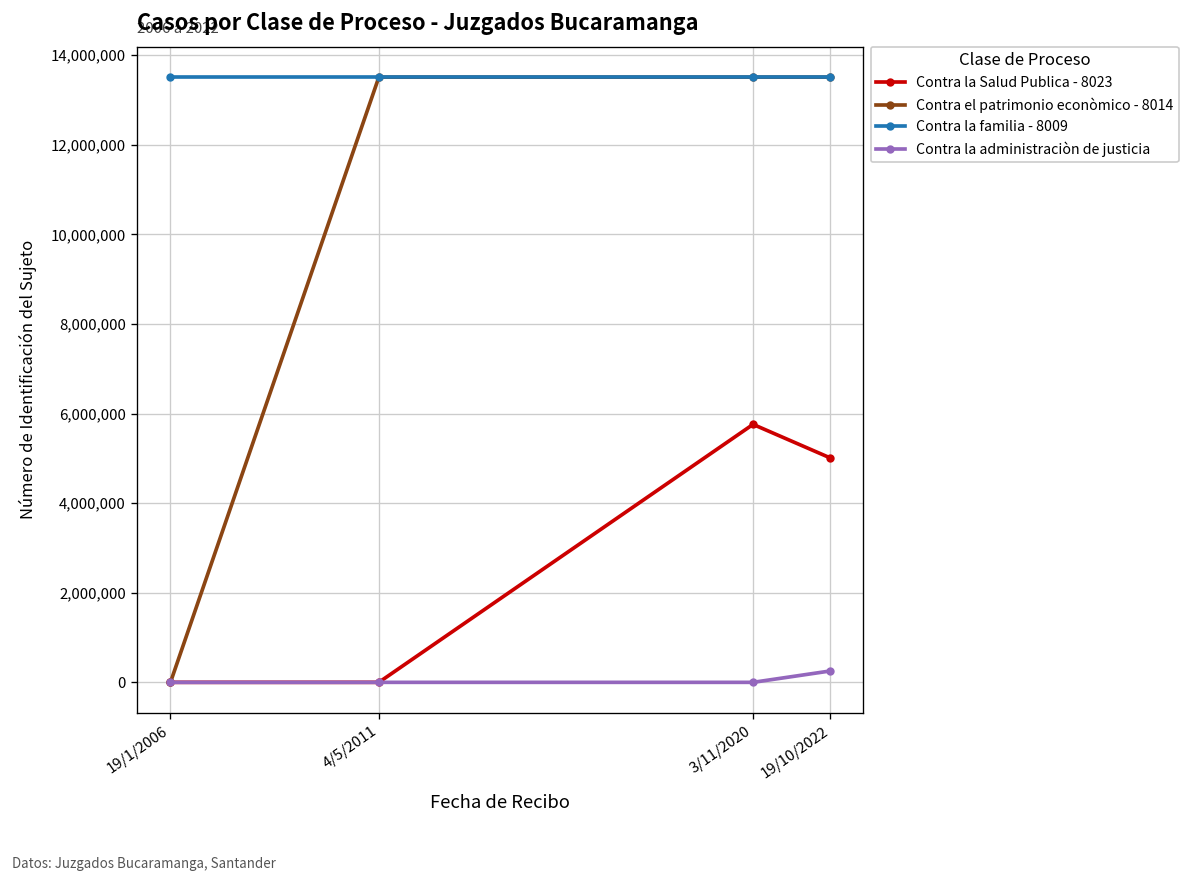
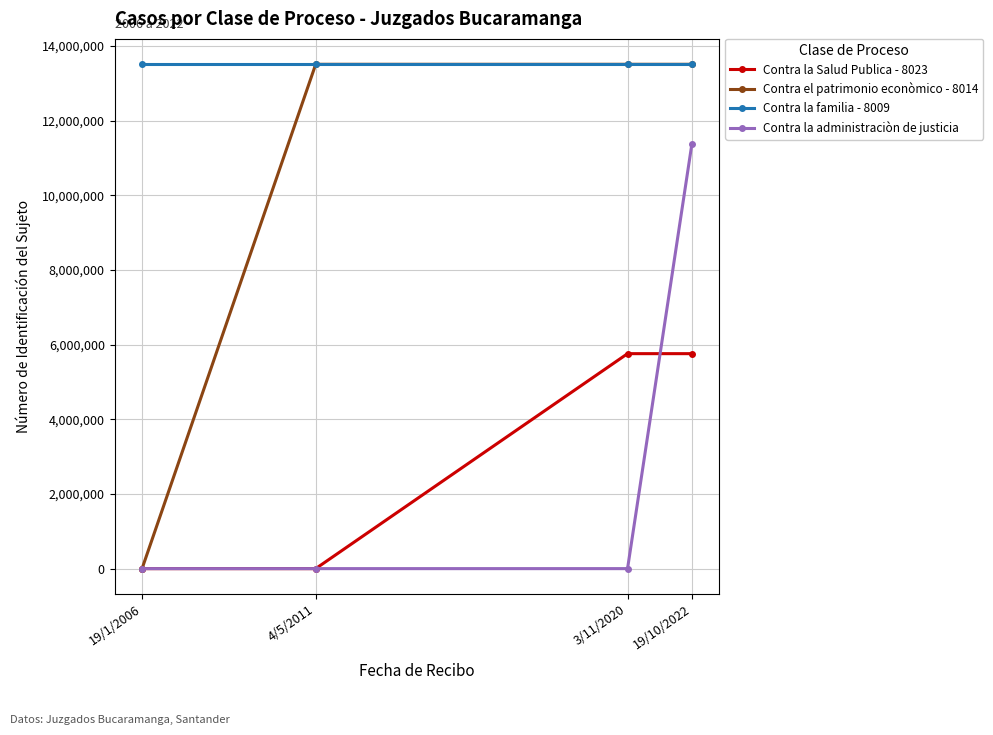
Contra la Salud Publica - 8023, 19/10/2022: 5,000,000 -> 5,800,000
Contra la administraciòn de justicia, 19/10/2022: 300,000 -> 11,400,000
